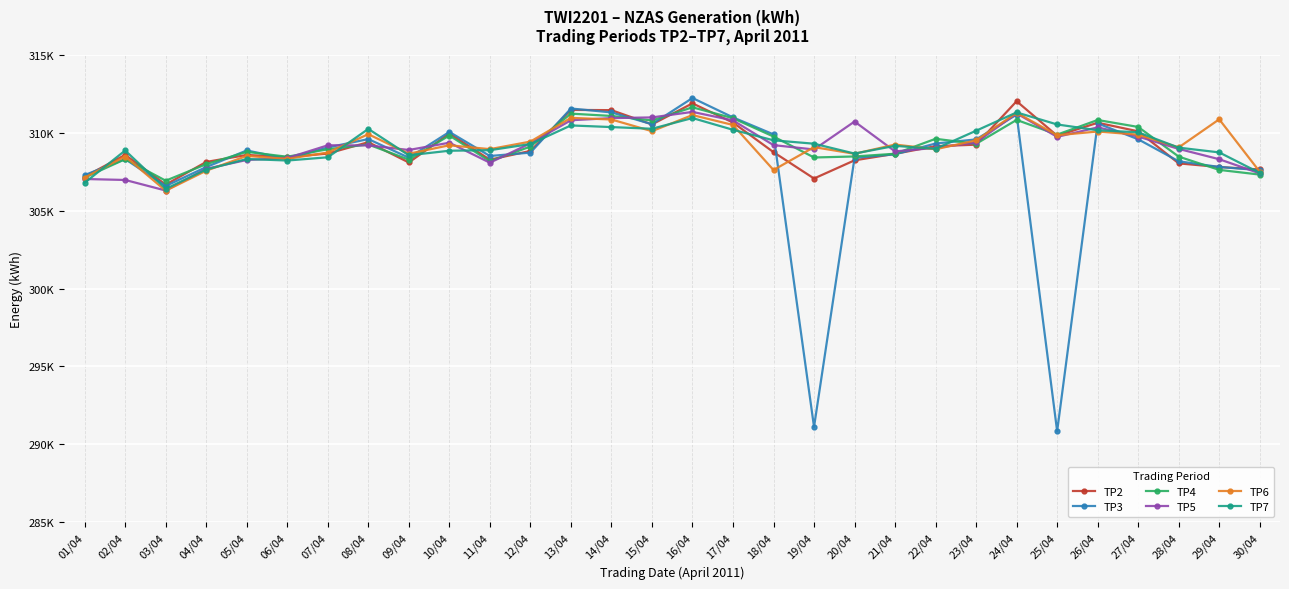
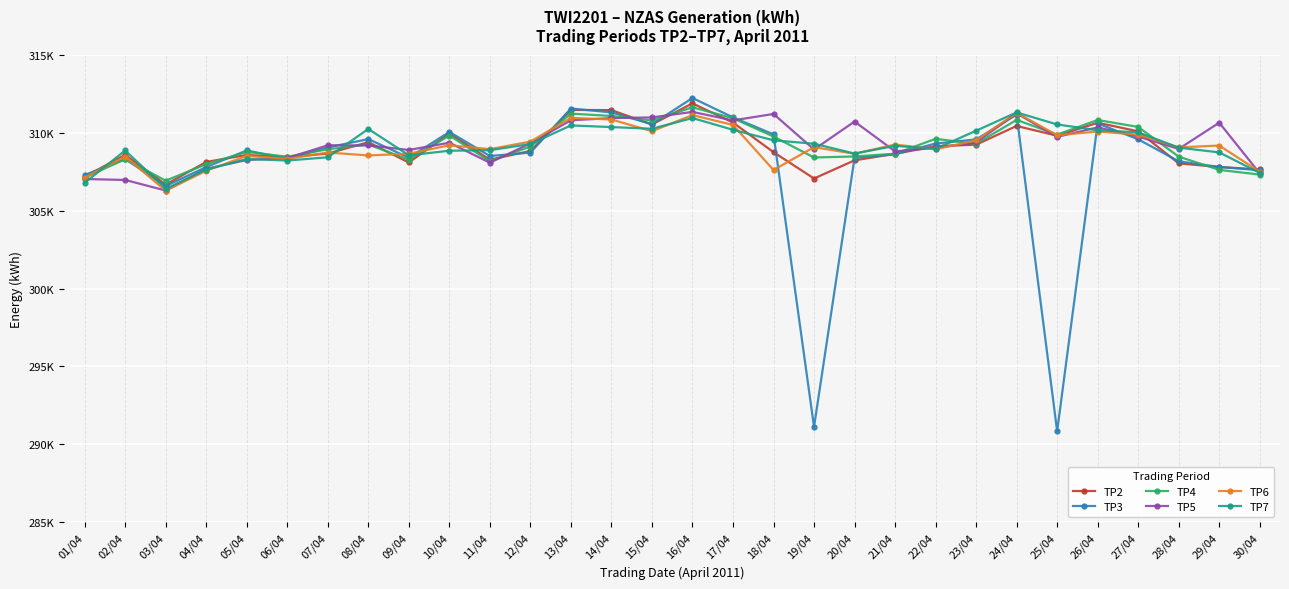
TP6, 08/04: 309900 -> 308500
TP5, 18/04: 309200 -> 311200
TP2, 24/04: 312000 -> 310400
TP5, 29/04: 308300 -> 310600
TP6, 29/04: 310900 -> 309200
